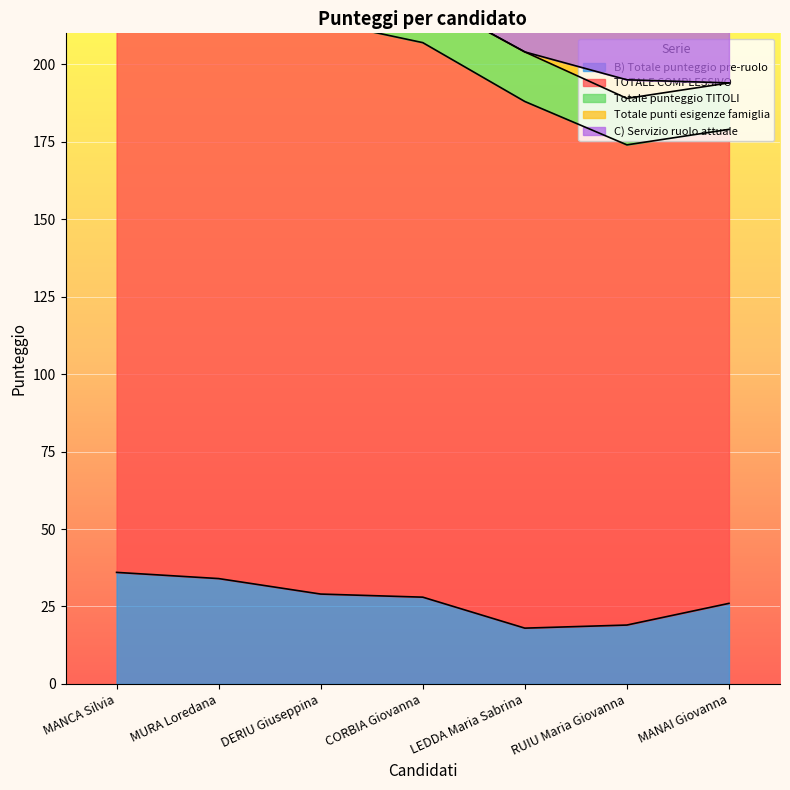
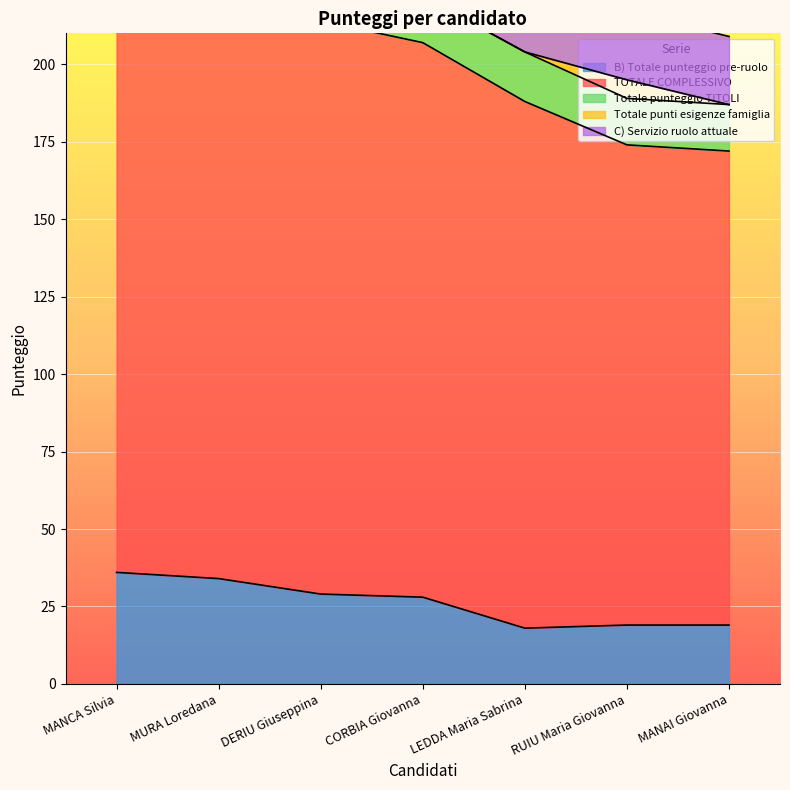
B) Totale punteggio pre-ruolo, MANAI Giovanna: 26 -> 19
